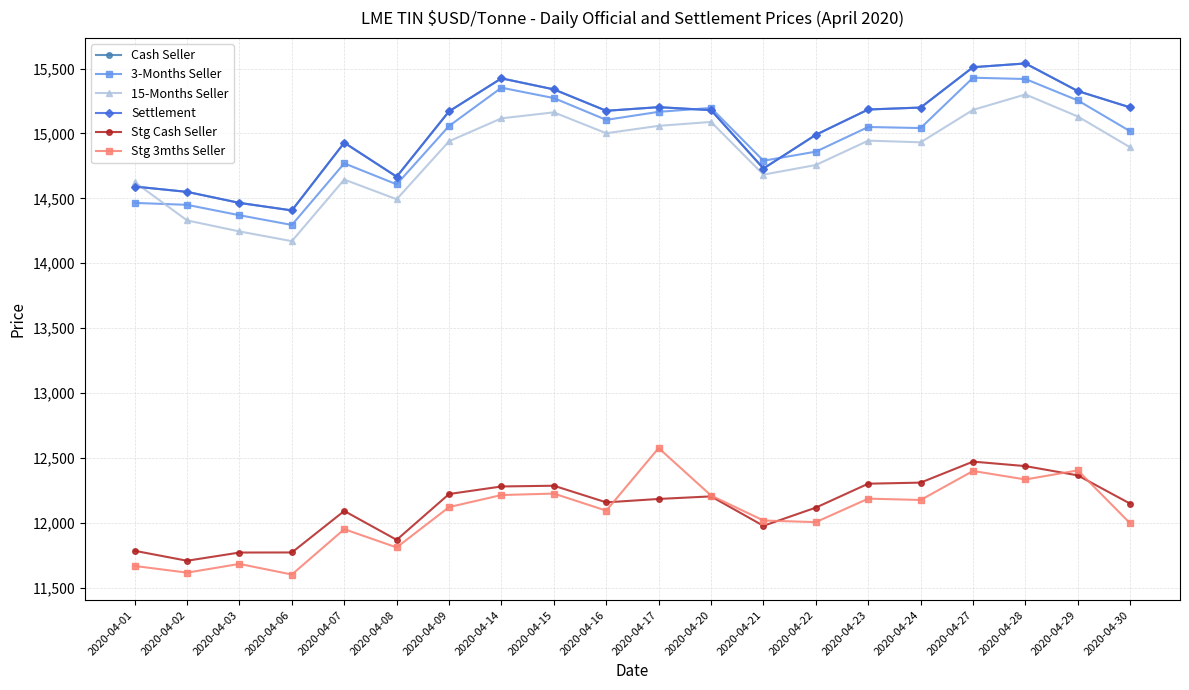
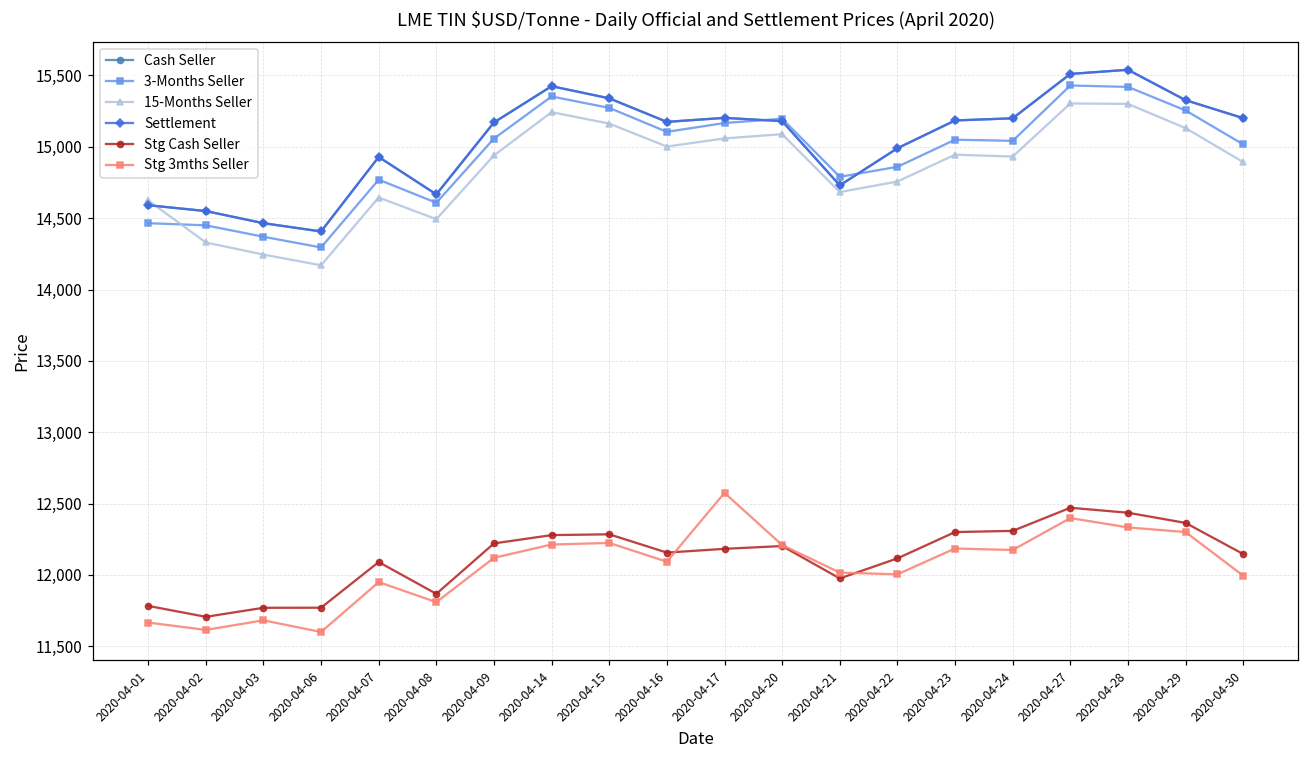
15-Months Seller, 2020-04-14: 15,120 -> 15,240
15-Months Seller, 2020-04-27: 15,180 -> 15,300
Stg 3mths Seller, 2020-04-29: 12,400 -> 12,300
